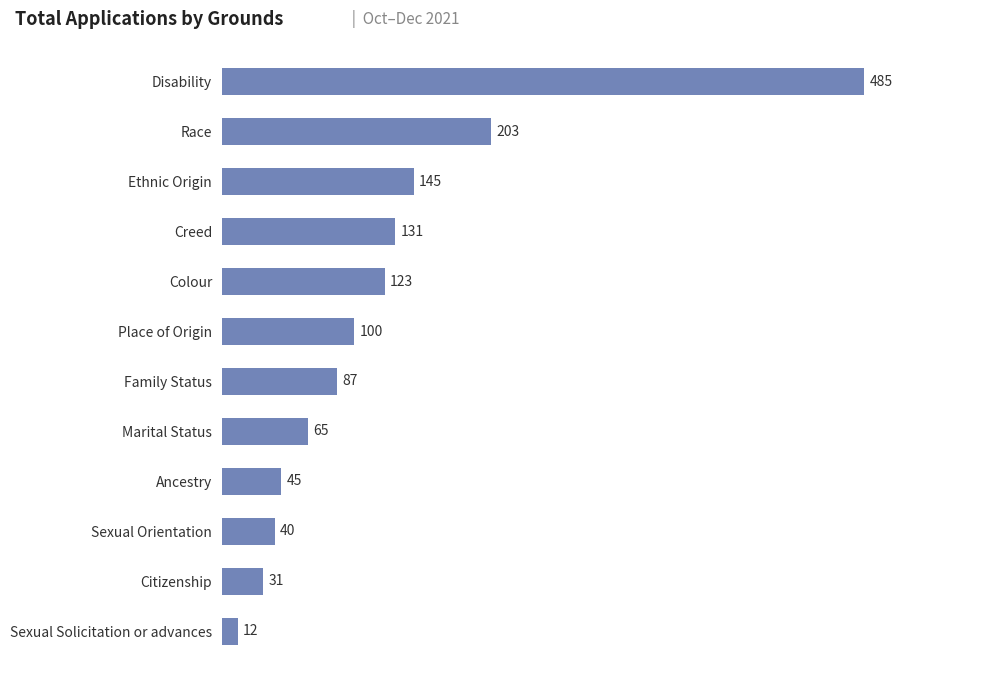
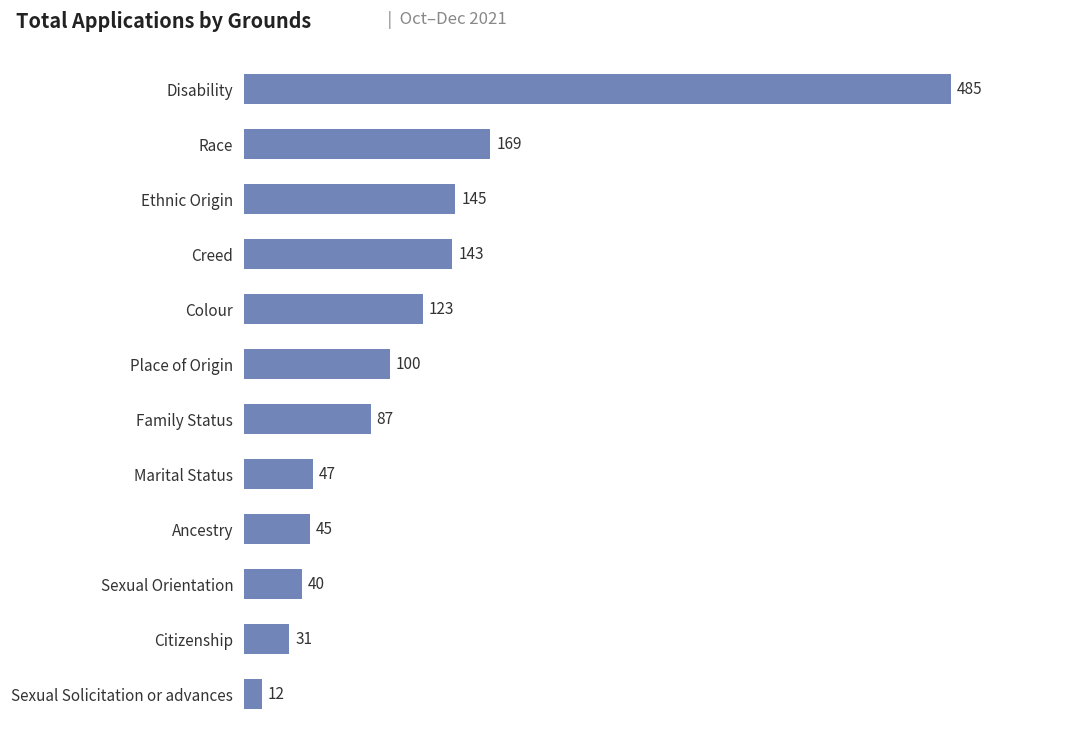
Race: 203 -> 169
Creed: 131 -> 143
Marital Status: 65 -> 47
